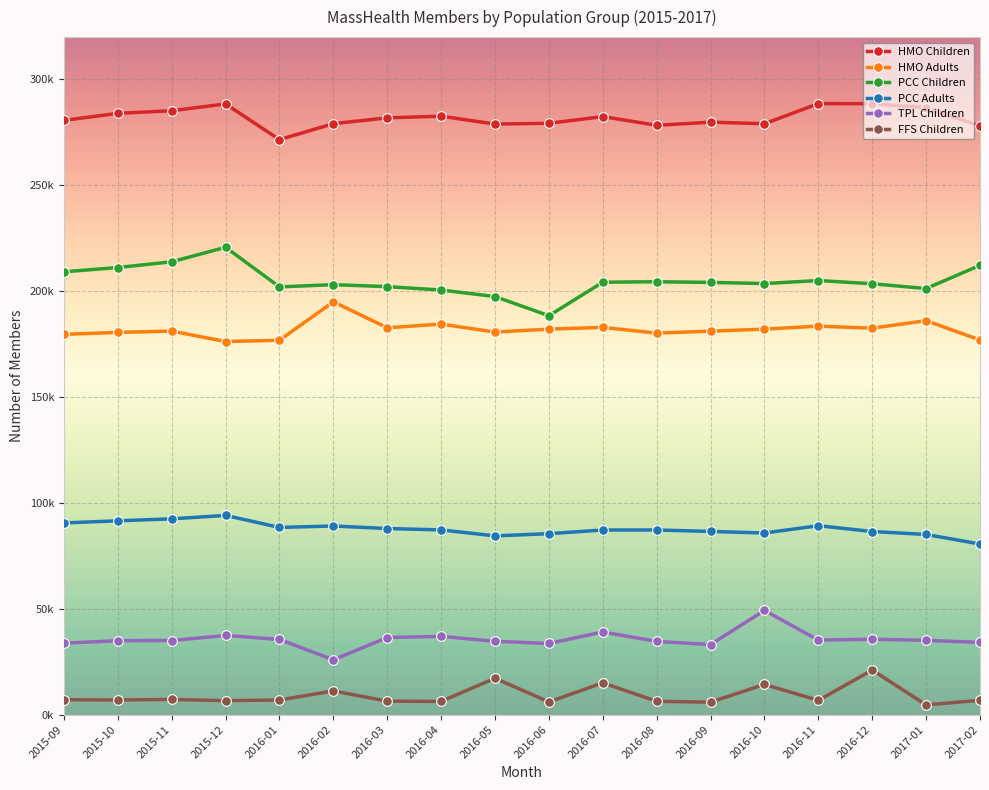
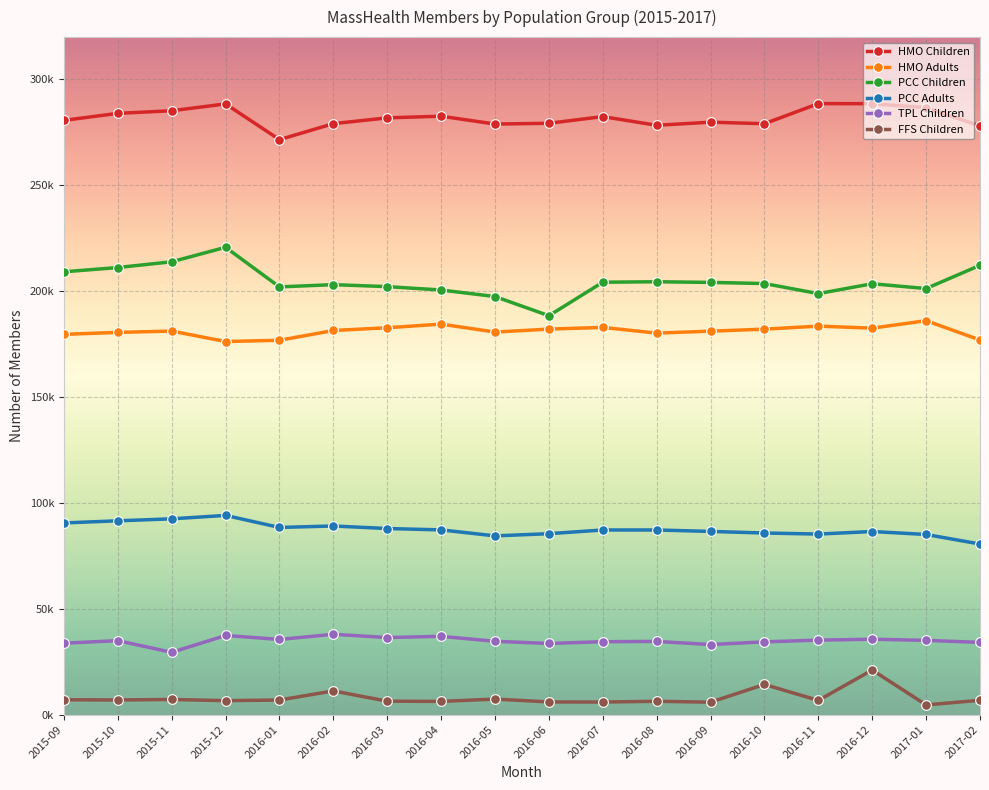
TPL Children, 2015-11: 35000 -> 29000
HMO Adults, 2016-02: 195000 -> 181000
TPL Children, 2016-02: 26000 -> 38000
FFS Children, 2016-05: 17000 -> 7000
TPL Children, 2016-07: 39000 -> 34000
FFS Children, 2016-07: 15000 -> 6000
TPL Children, 2016-10: 49000 -> 34000
PCC Children, 2016-11: 205000 -> 199000
PCC Adults, 2016-11: 89000 -> 85000
